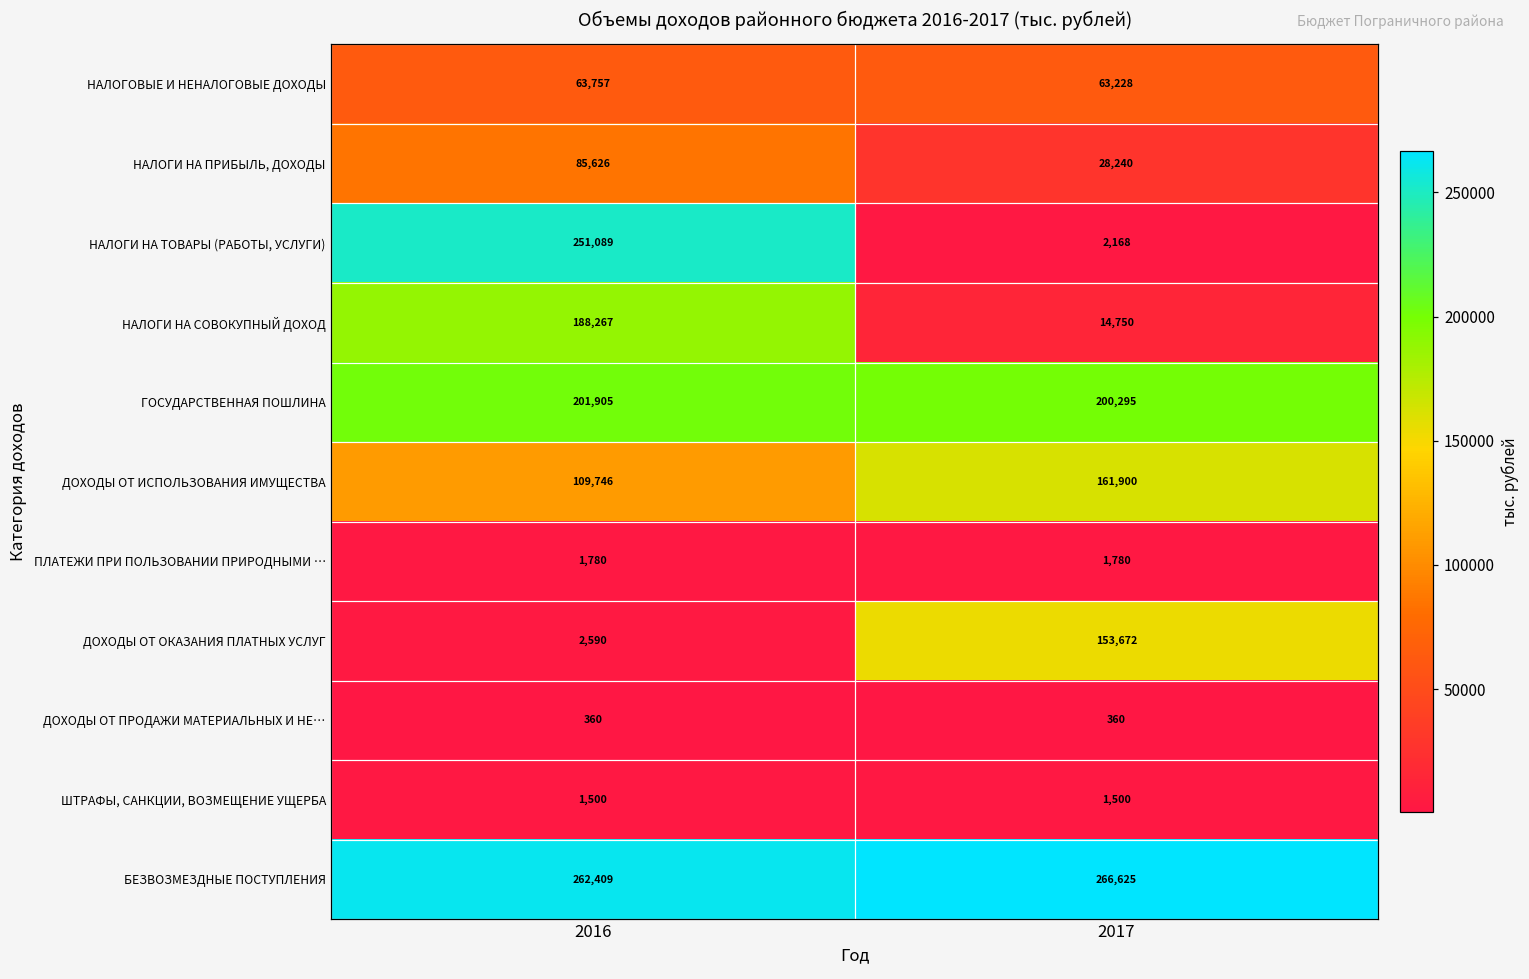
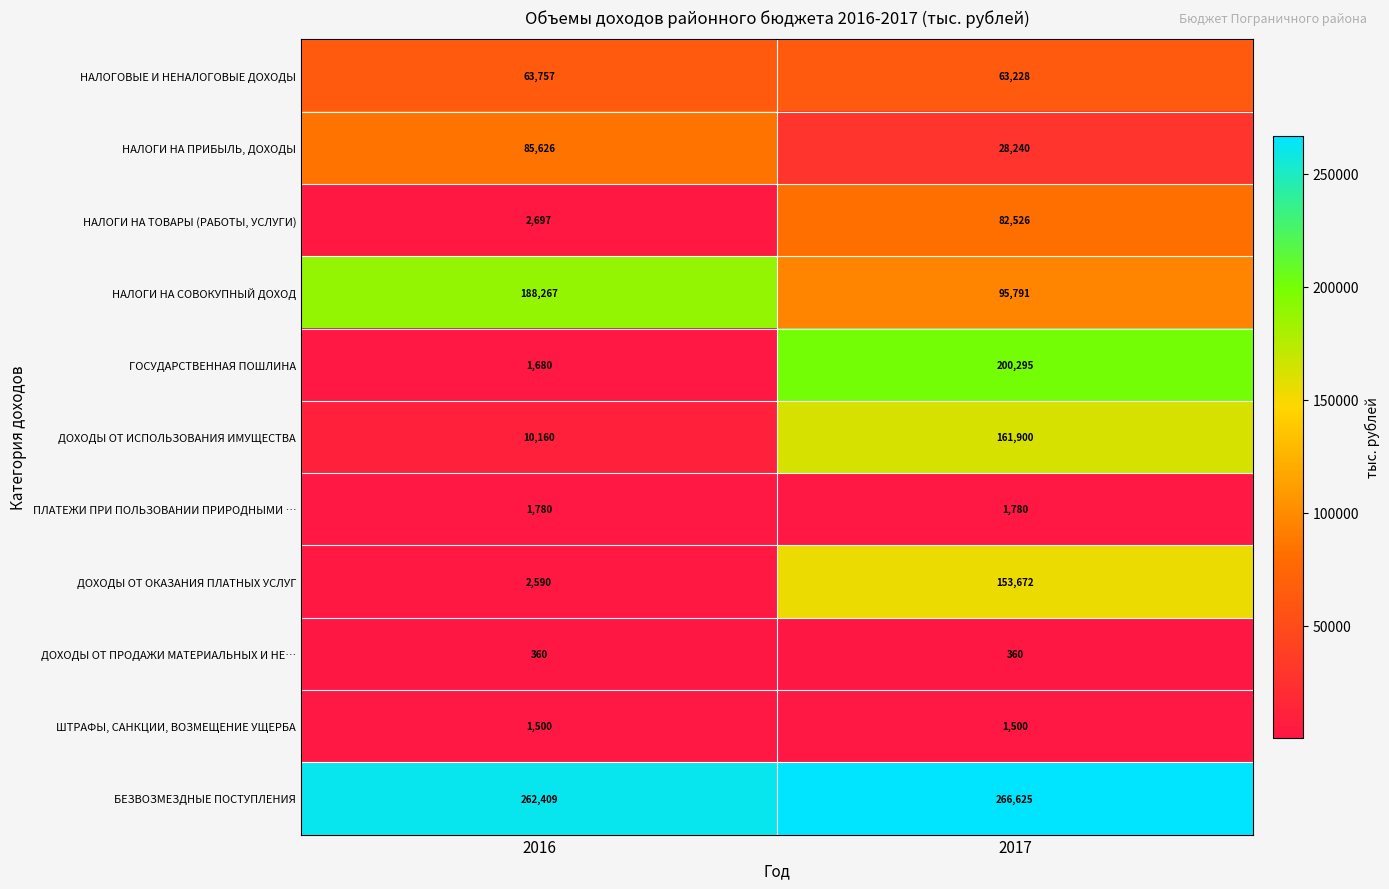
НАЛОГИ НА ТОВАРЫ (РАБОТЫ, УСЛУГИ), 2016: 251,089 -> 2,697
НАЛОГИ НА ТОВАРЫ (РАБОТЫ, УСЛУГИ), 2017: 2,168 -> 82,526
НАЛОГИ НА СОВОКУПНЫЙ ДОХОД, 2017: 14,750 -> 95,791
ГОСУДАРСТВЕННАЯ ПОШЛИНА, 2016: 201,905 -> 1,680
ДОХОДЫ ОТ ИСПОЛЬЗОВАНИЯ ИМУЩЕСТВА, 2016: 109,746 -> 10,160
